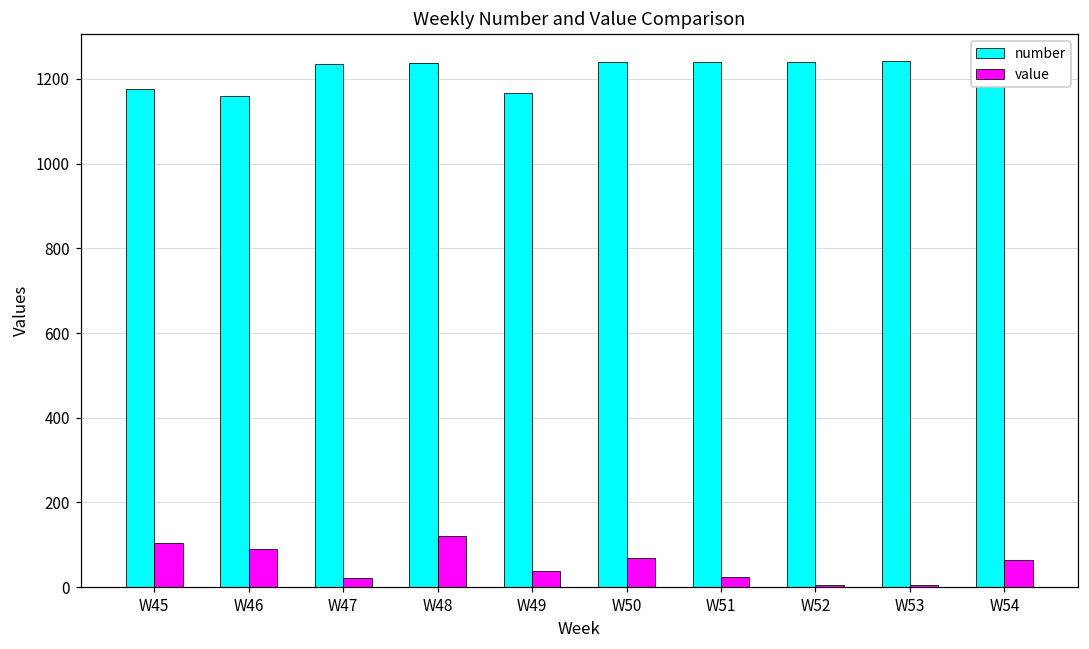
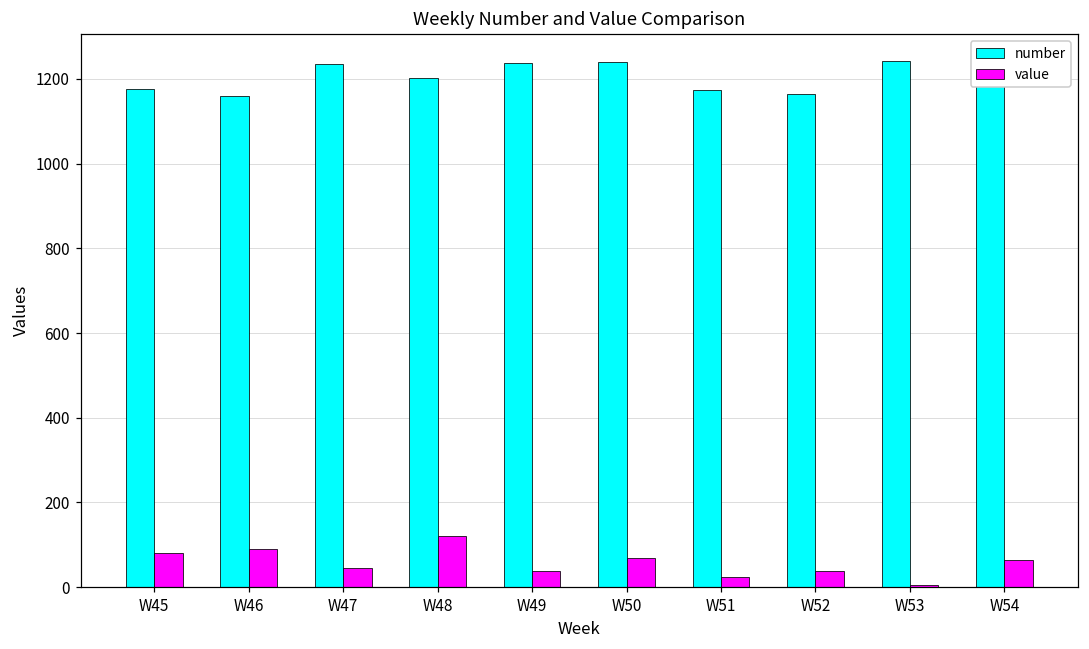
value, W45: 110 -> 80
value, W47: 20 -> 50
number, W48: 1240 -> 1200
number, W49: 1170 -> 1240
number, W51: 1240 -> 1170
number, W52: 1240 -> 1170
value, W52: 0 -> 40
